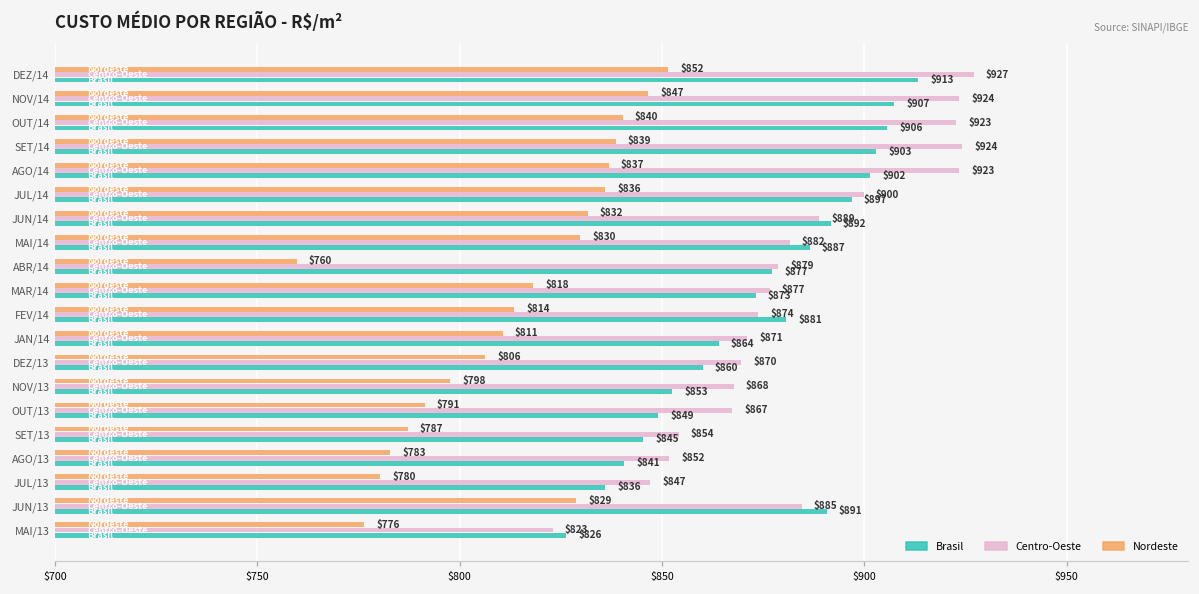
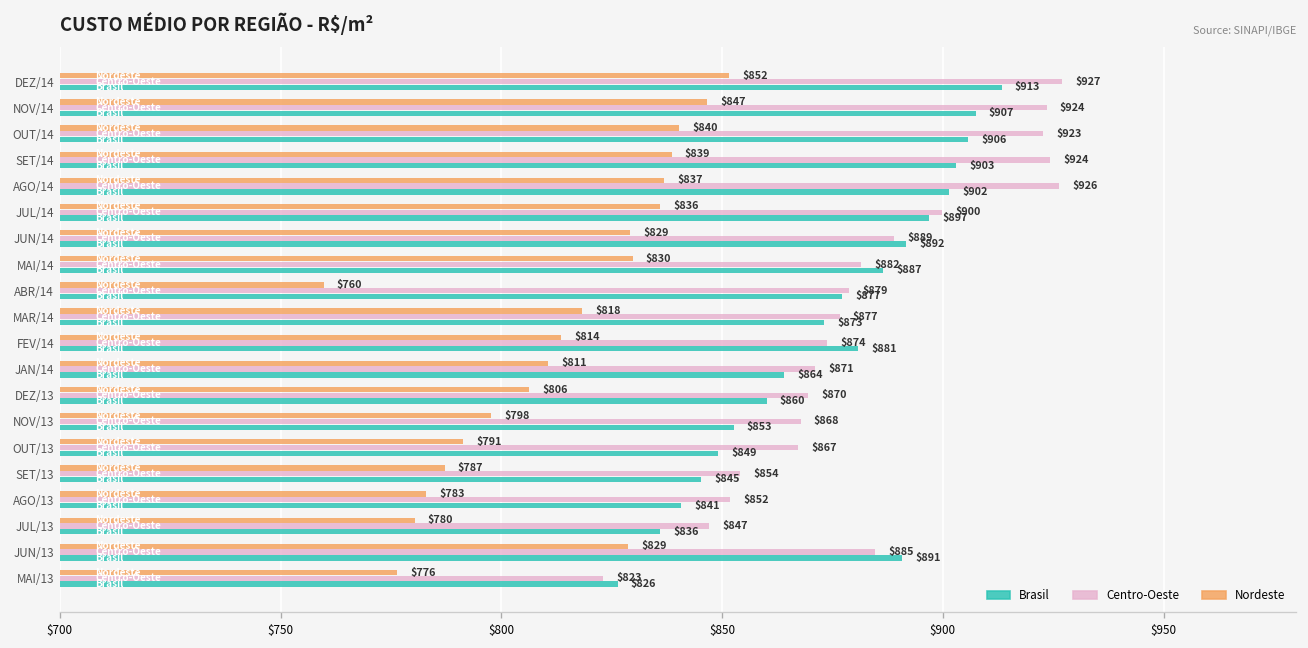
Centro-Oeste, AGO/14: $923 -> $926
Nordeste, JUN/14: $832 -> $829
